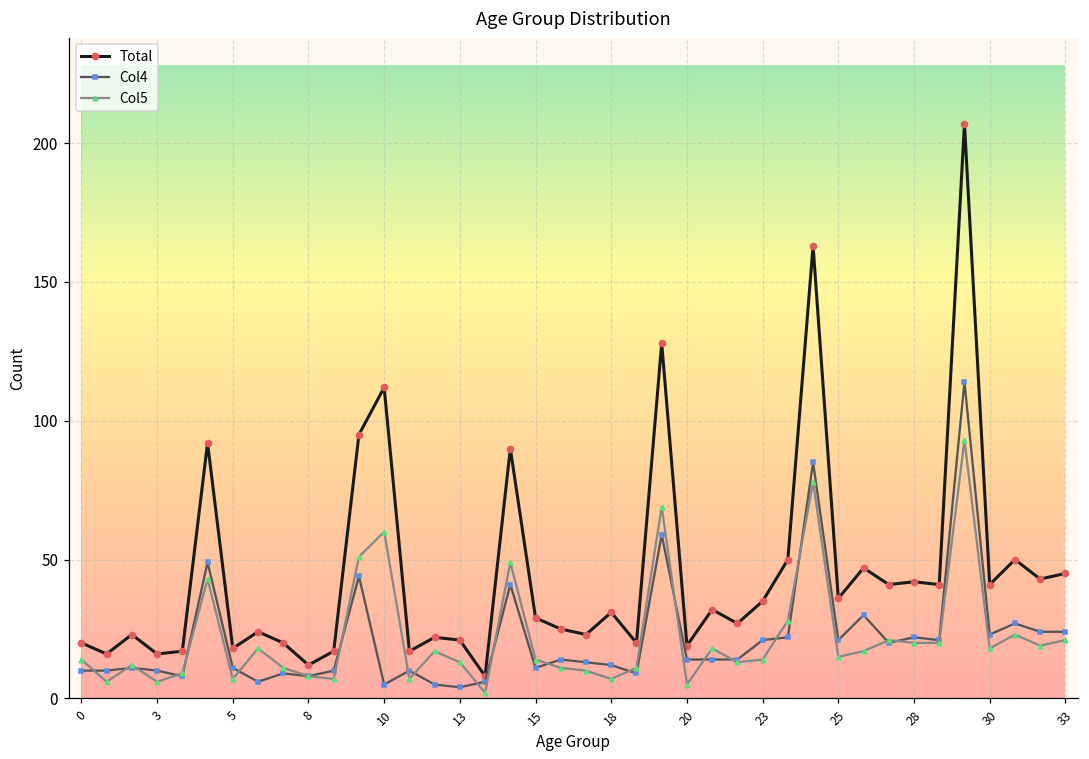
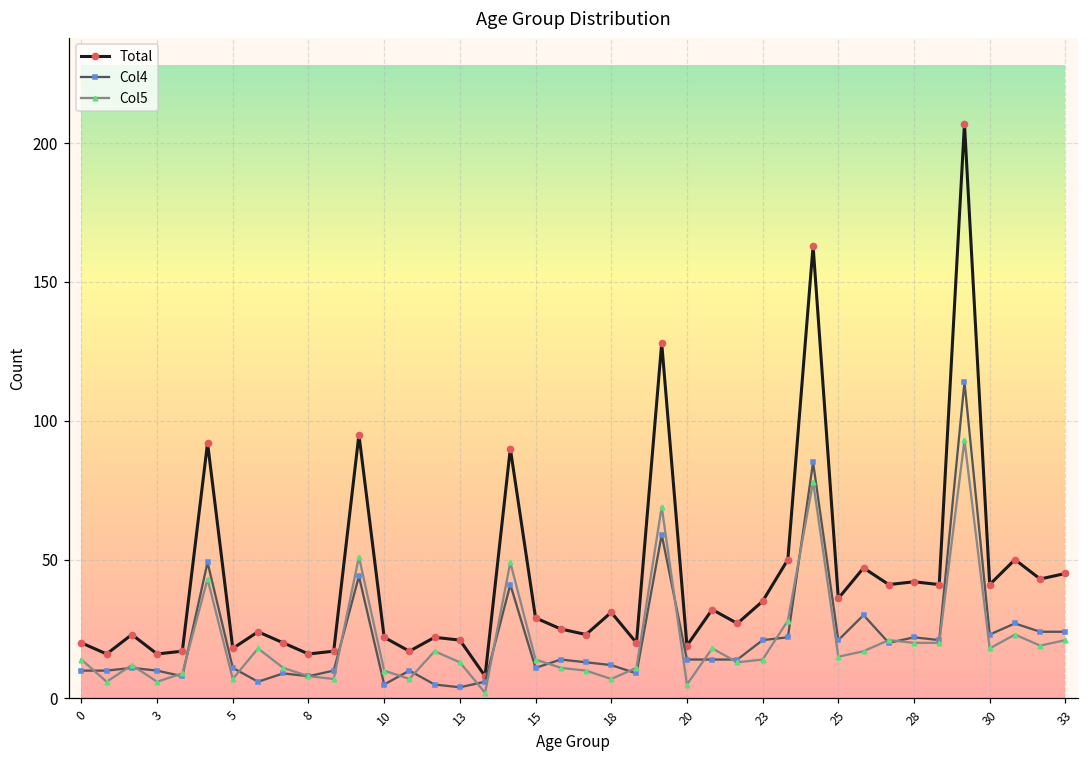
Total, 8: 12 -> 16
Total, 10: 112 -> 22
Col5, 10: 60 -> 10
